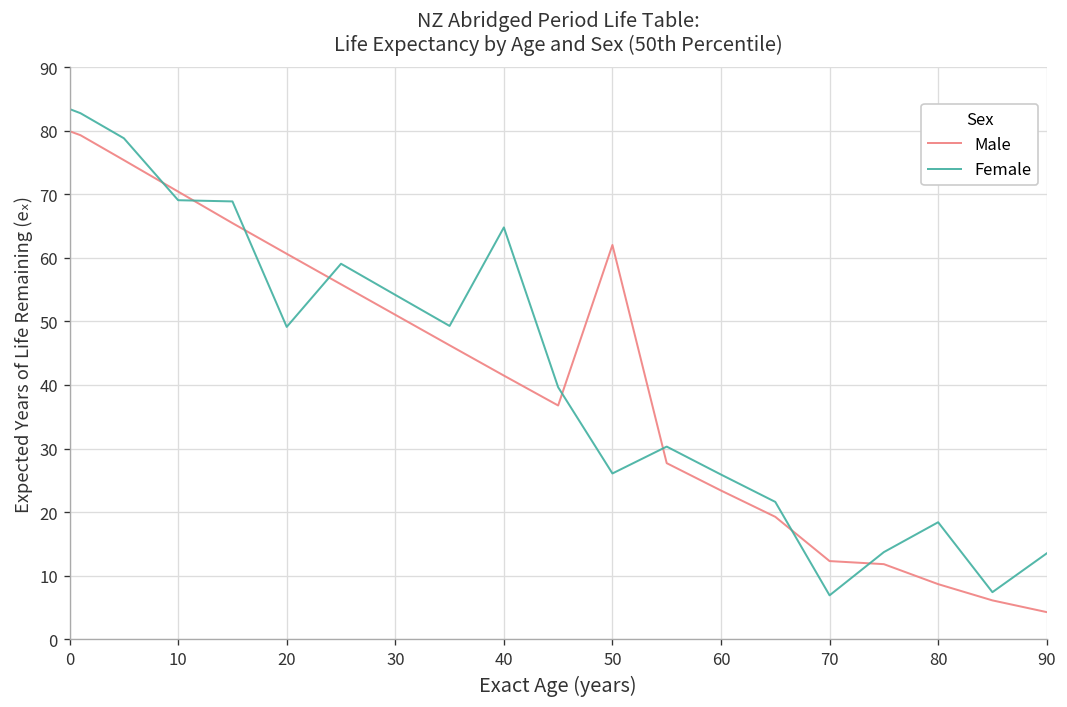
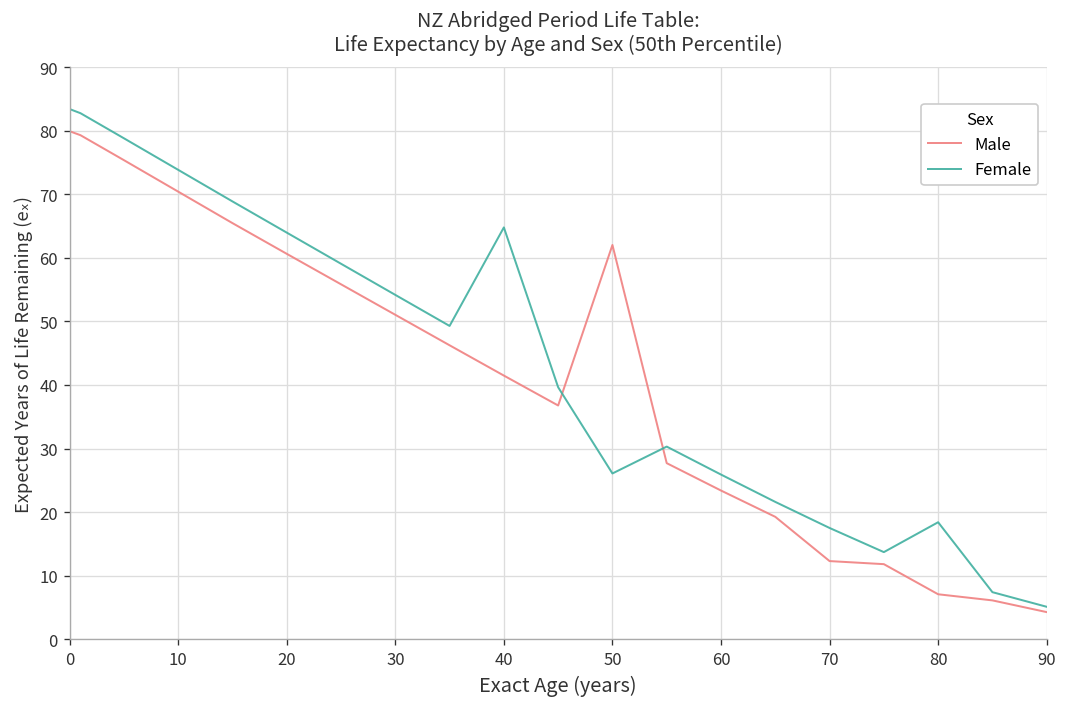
Female, 10: 69 -> 74
Female, 20: 49 -> 64
Female, 70: 7 -> 18
Male, 80: 9 -> 7
Female, 90: 14 -> 5
